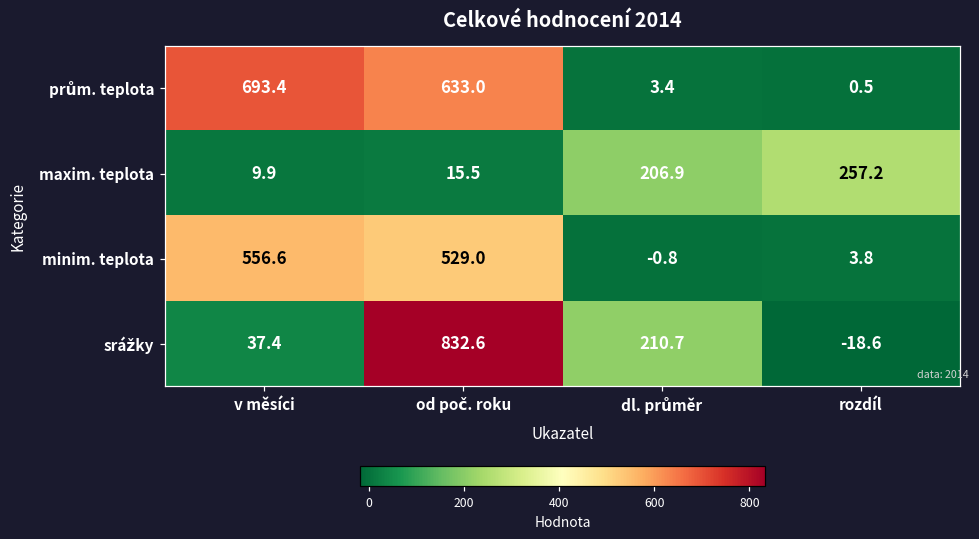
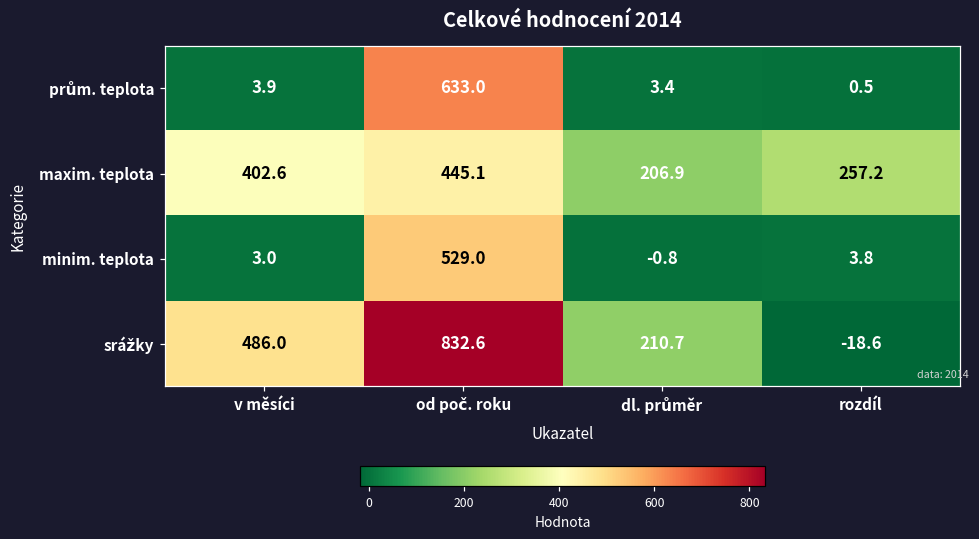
prům. teplota, v měsíci: 693.4 -> 3.9
maxim. teplota, v měsíci: 9.9 -> 402.6
maxim. teplota, od poč. roku: 15.5 -> 445.1
minim. teplota, v měsíci: 556.6 -> 3.0
srážky, v měsíci: 37.4 -> 486.0
